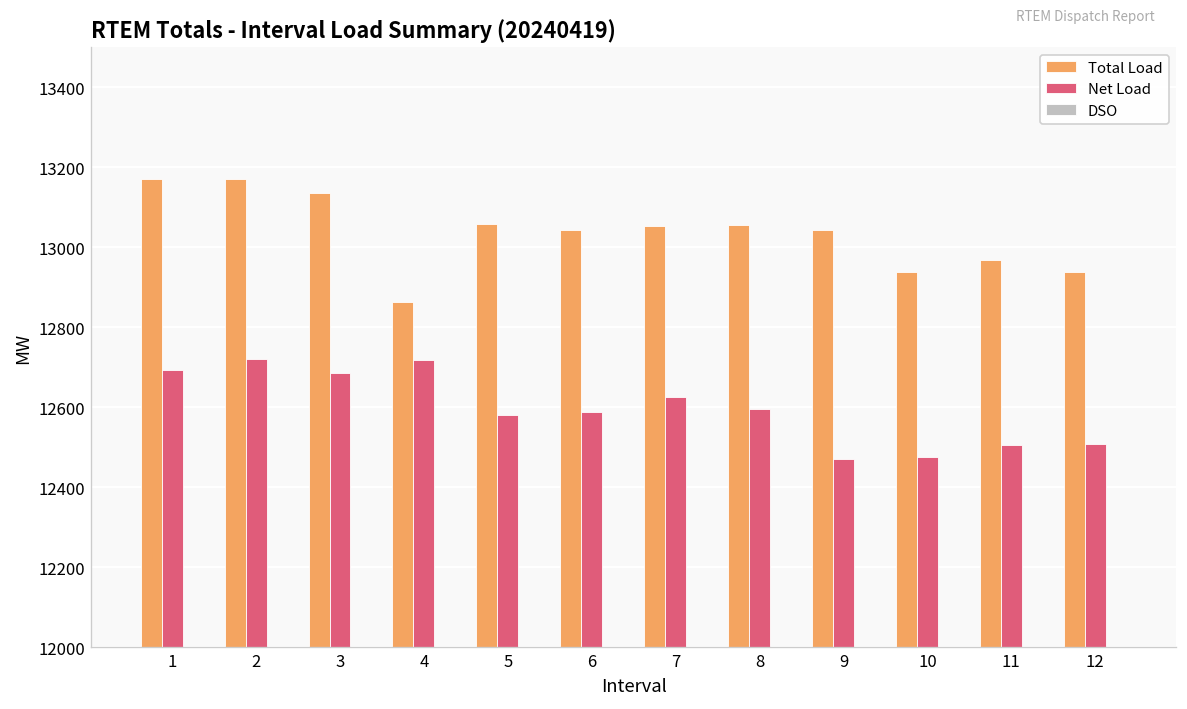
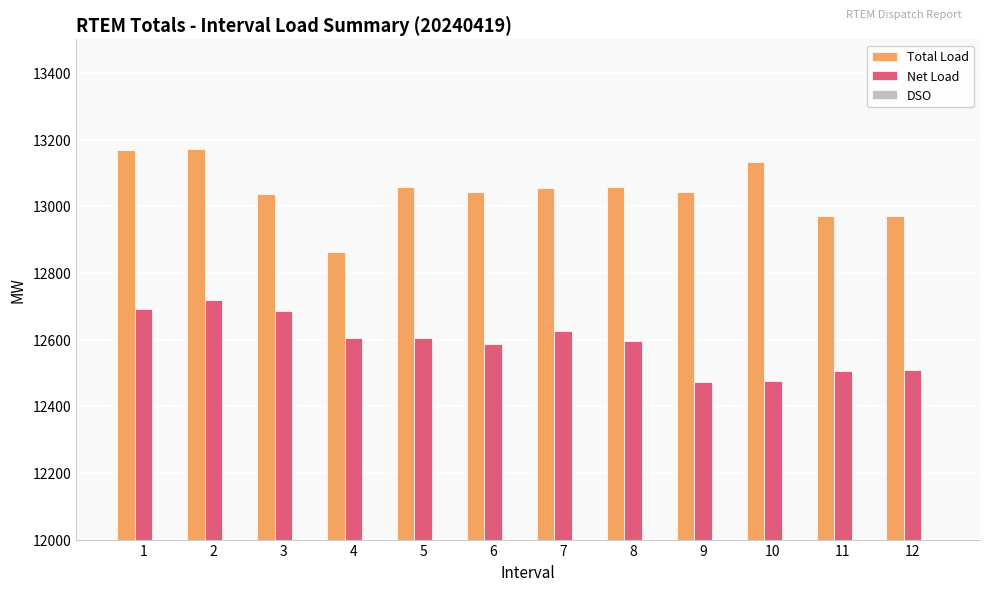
Total Load, 3: 13140 -> 13040
Net Load, 4: 12720 -> 12610
Net Load, 5: 12580 -> 12600
Total Load, 10: 12940 -> 13130
Total Load, 12: 12940 -> 12970
